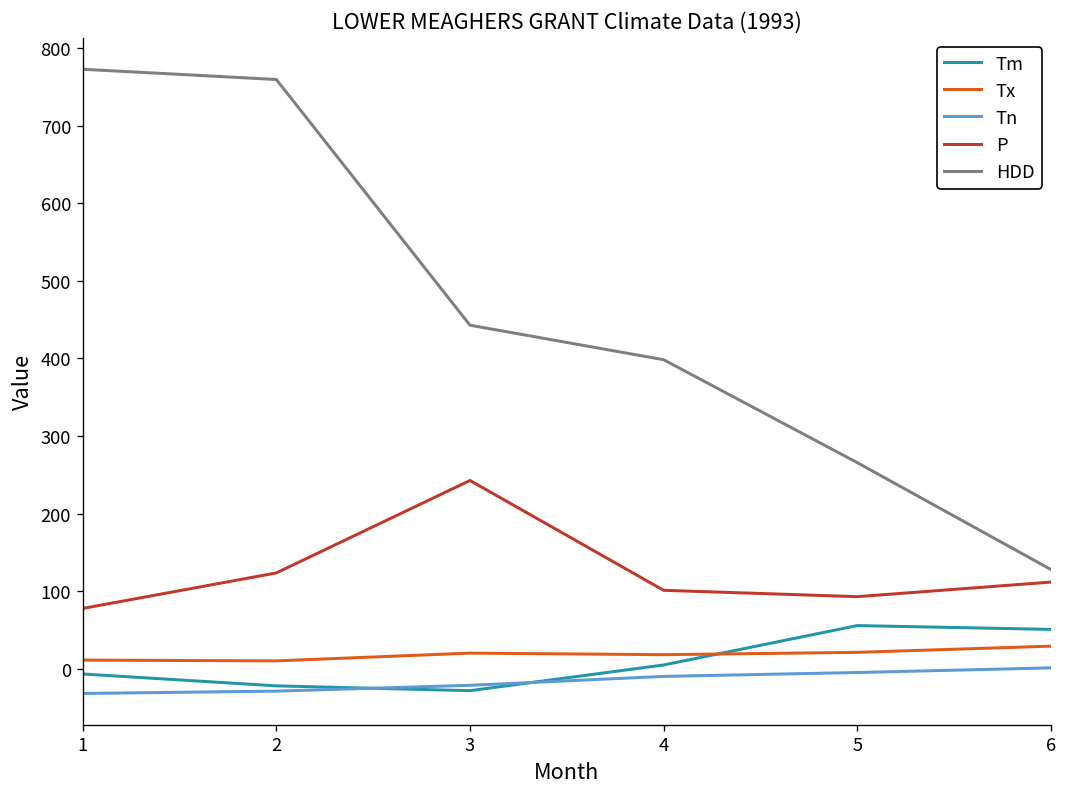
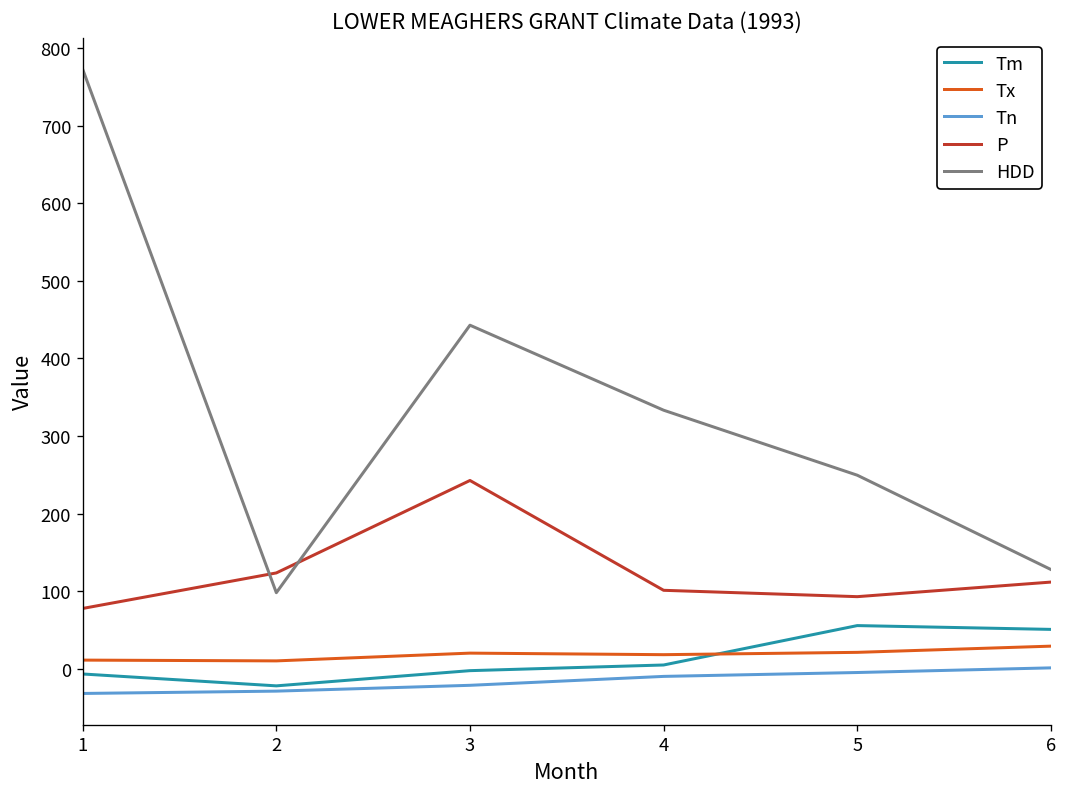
HDD, 2: 760 -> 100
Tm, 3: -30 -> 0
HDD, 4: 400 -> 330
HDD, 5: 270 -> 250
